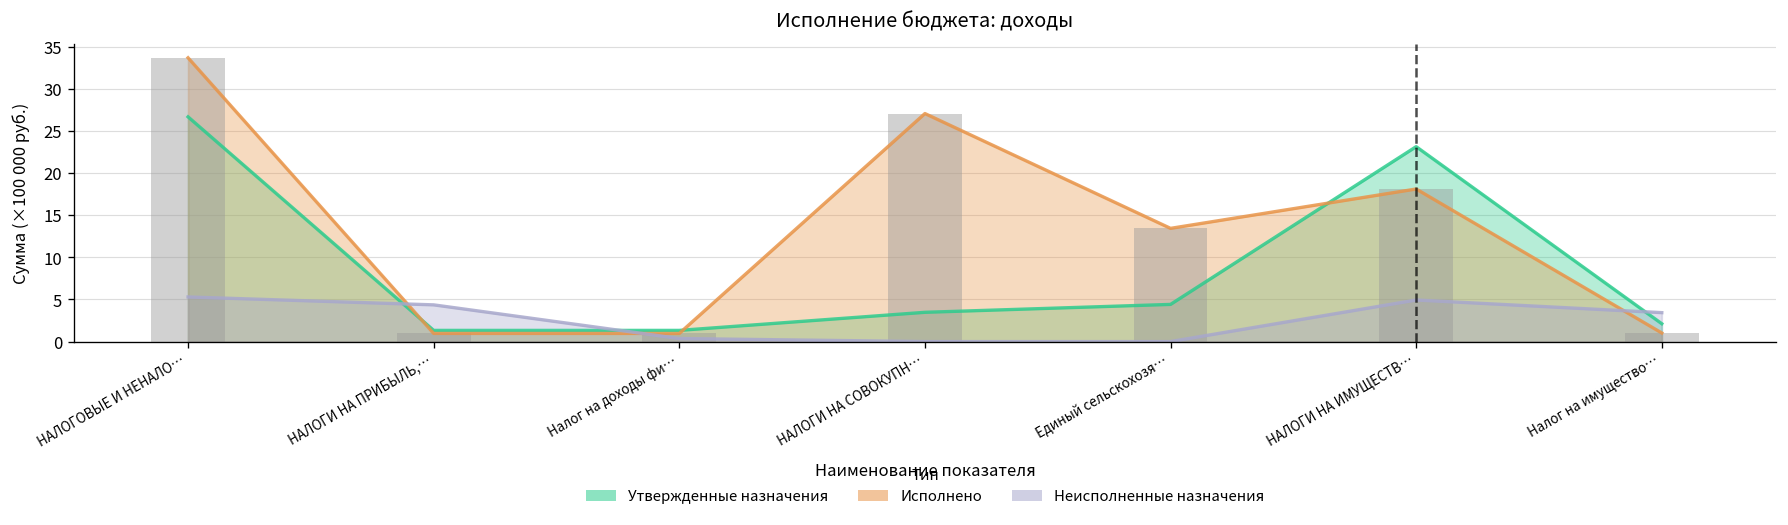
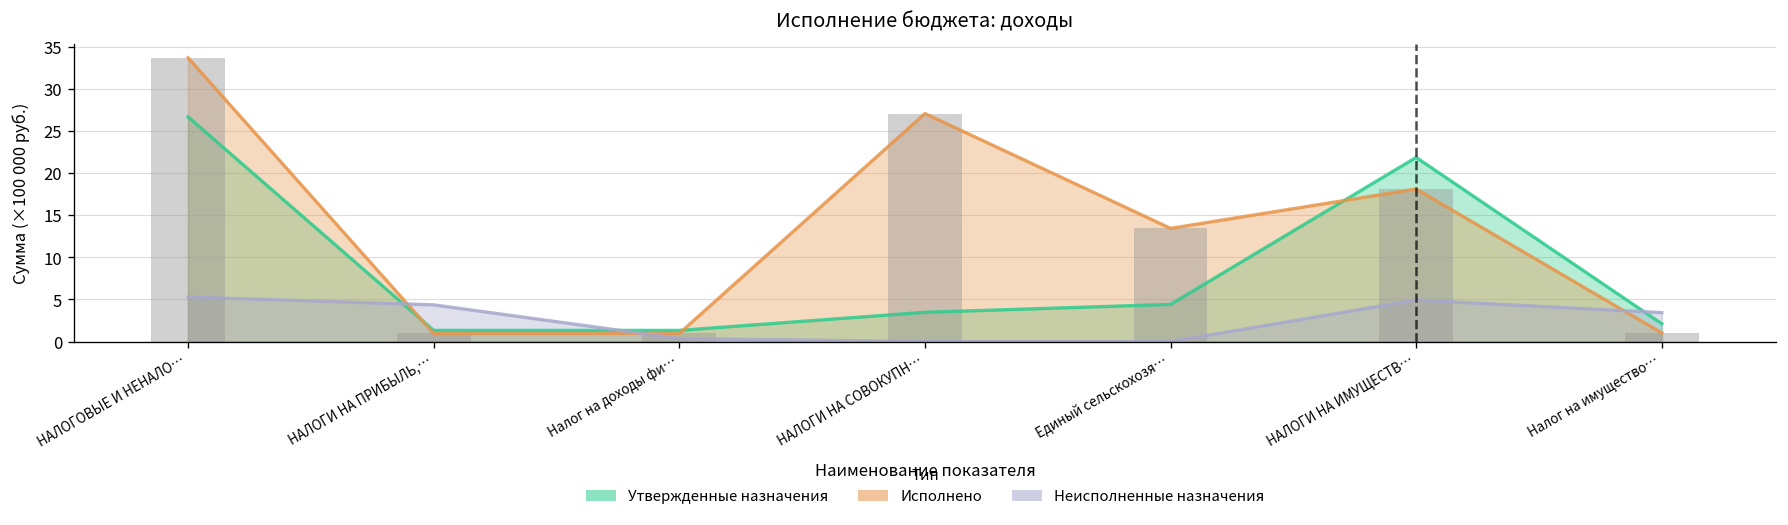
Утвержденные назначения, НАЛОГИ НА ИМУЩЕСТВ…: 23 -> 22
